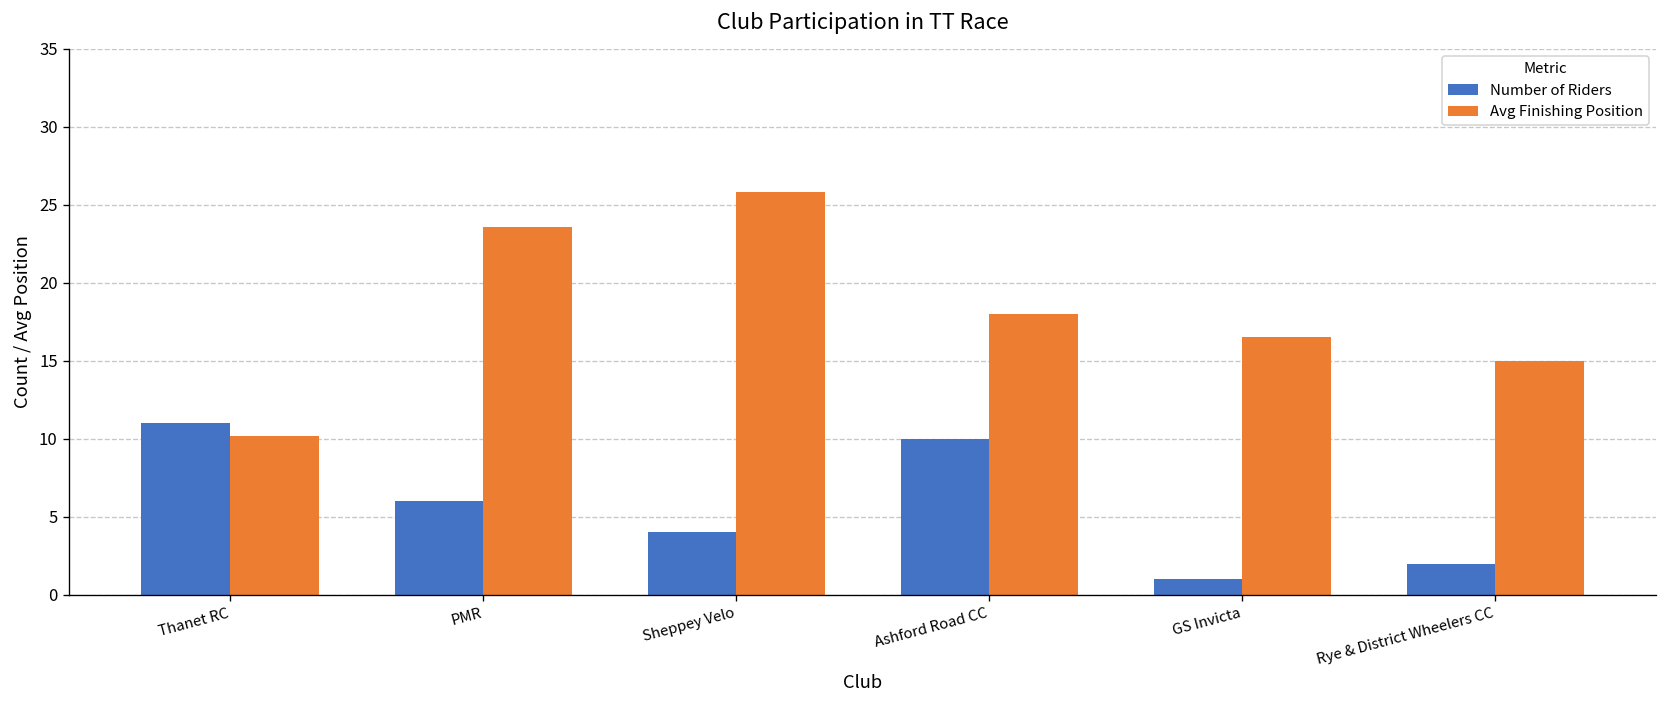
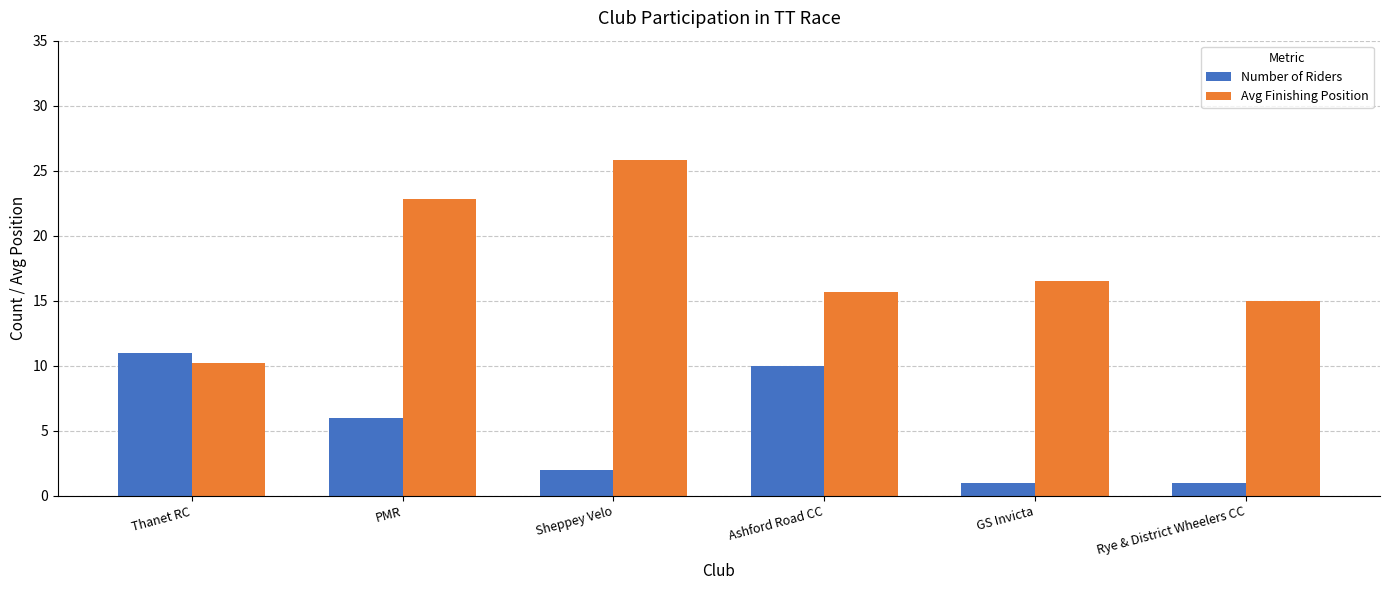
Avg Finishing Position, PMR: 23.6 -> 22.8
Number of Riders, Sheppey Velo: 4 -> 2
Avg Finishing Position, Ashford Road CC: 18.0 -> 15.7
Number of Riders, Rye & District Wheelers CC: 2 -> 1
